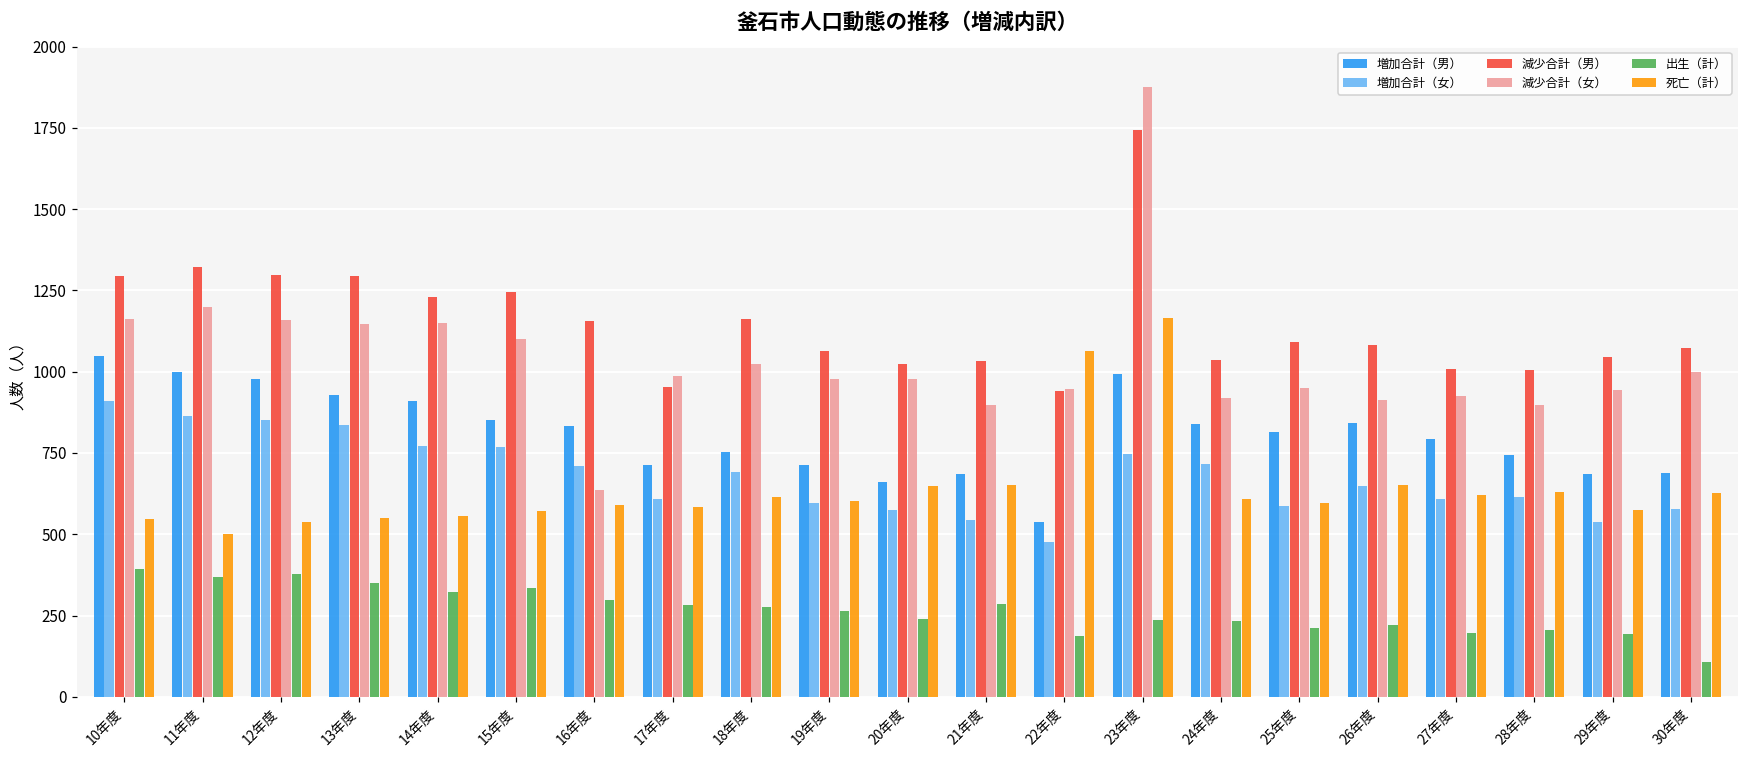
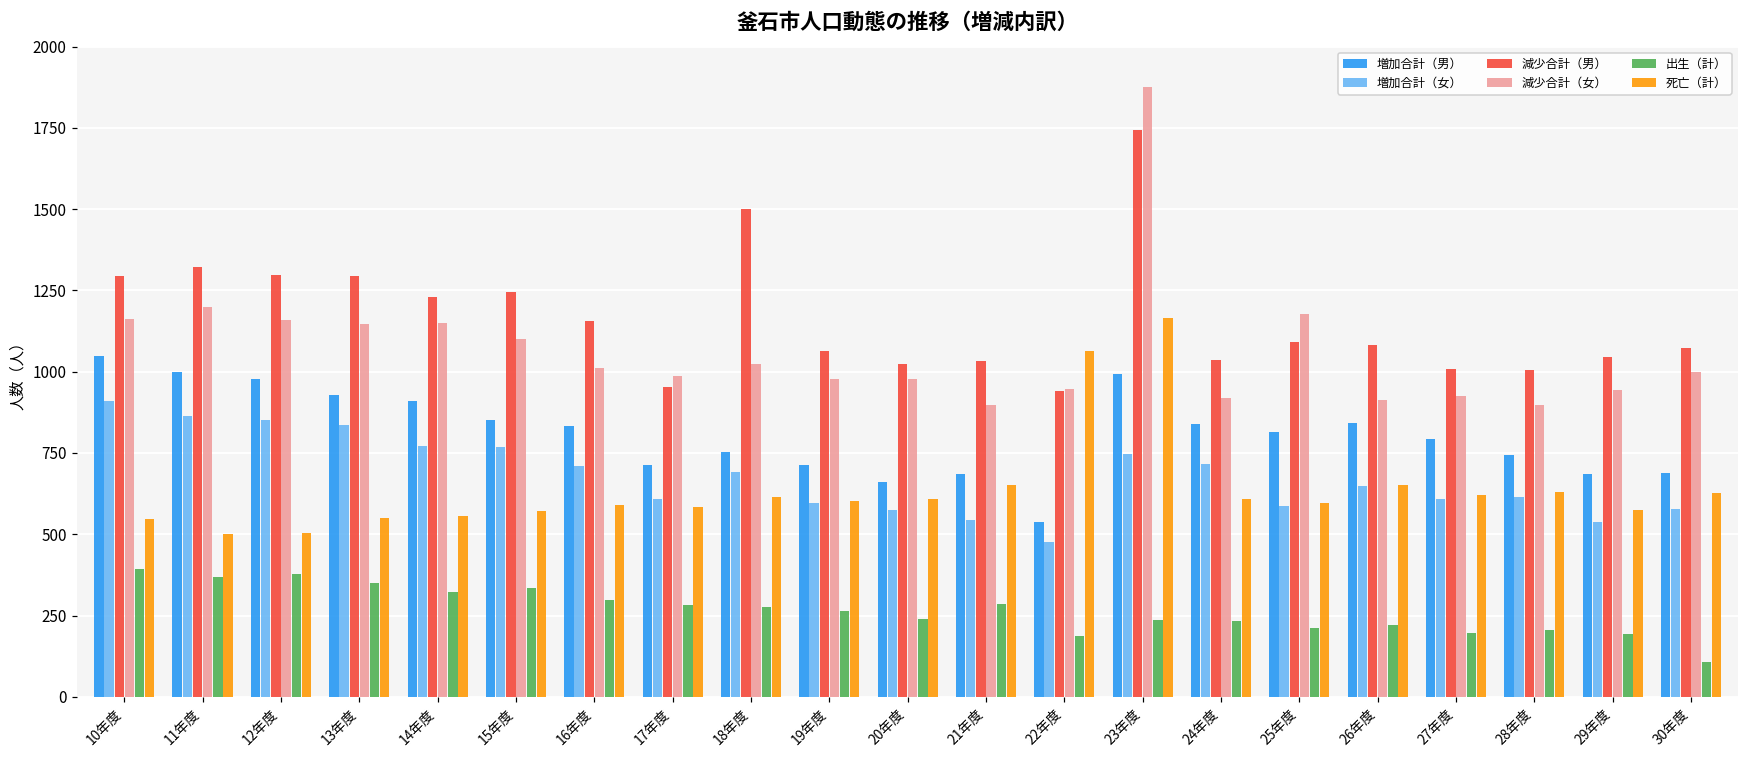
死亡（計）, 12年度: 540 -> 510
減少合計（女）, 16年度: 640 -> 1010
減少合計（男）, 18年度: 1160 -> 1500
死亡（計）, 20年度: 650 -> 610
減少合計（女）, 25年度: 950 -> 1180
